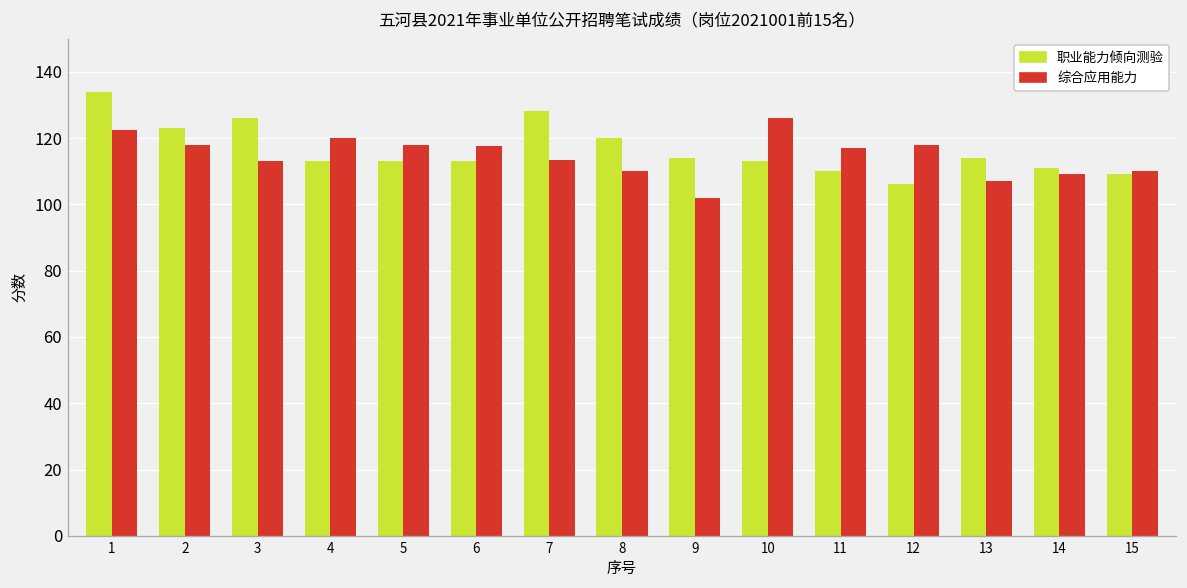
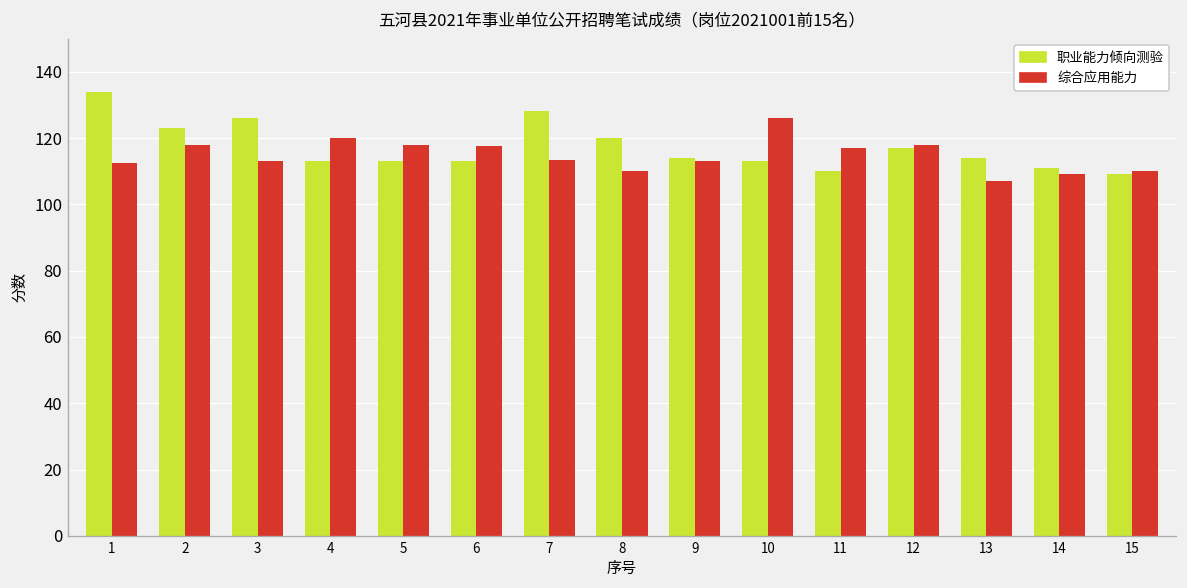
综合应用能力, 1: 122 -> 113
综合应用能力, 9: 102 -> 113
职业能力倾向测验, 12: 106 -> 117
